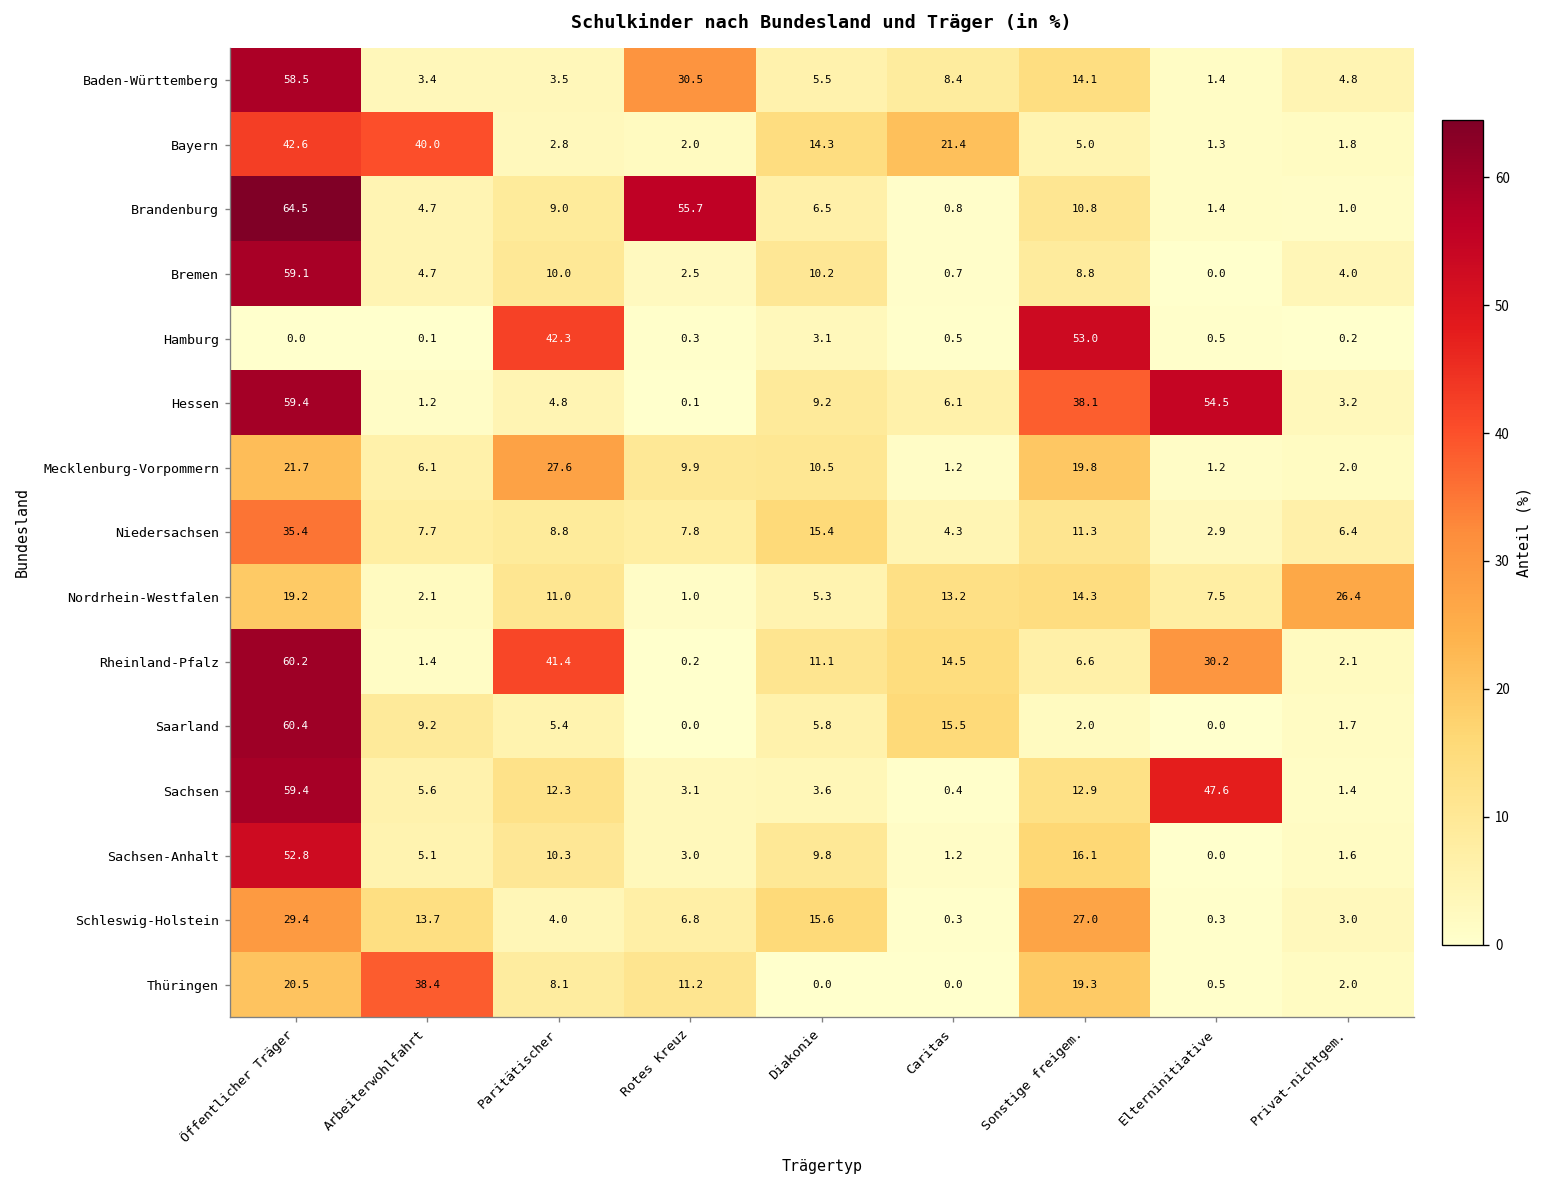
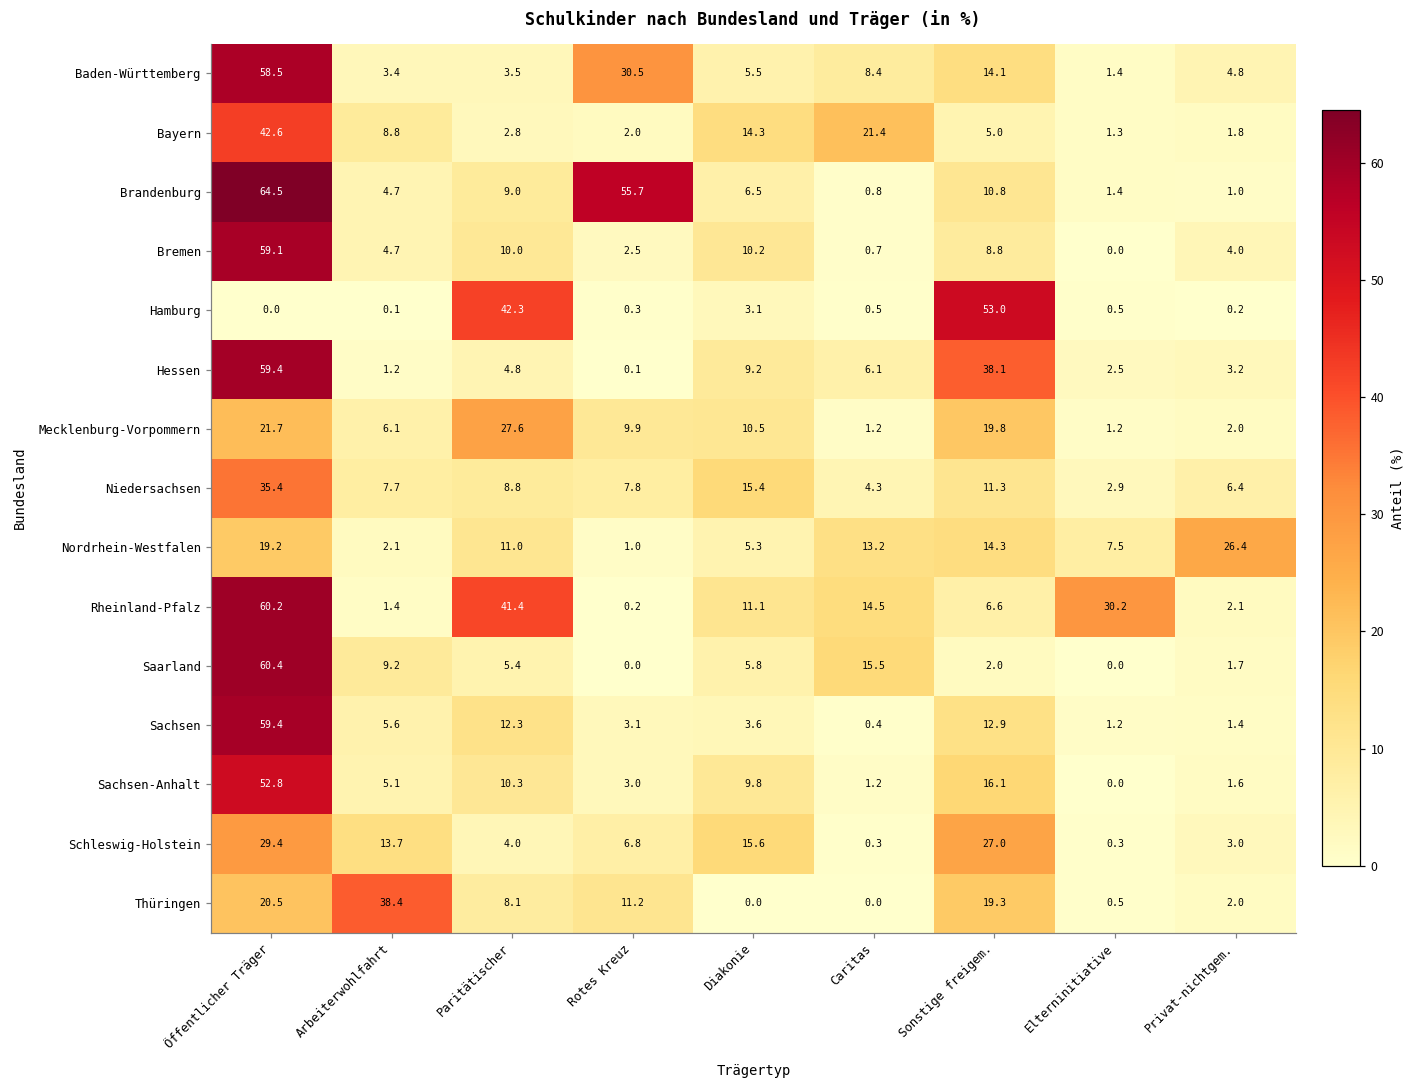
Bayern, Arbeiterwohlfahrt: 40.0 -> 8.8
Hessen, Elterninitiative: 54.5 -> 2.5
Sachsen, Elterninitiative: 47.6 -> 1.2
